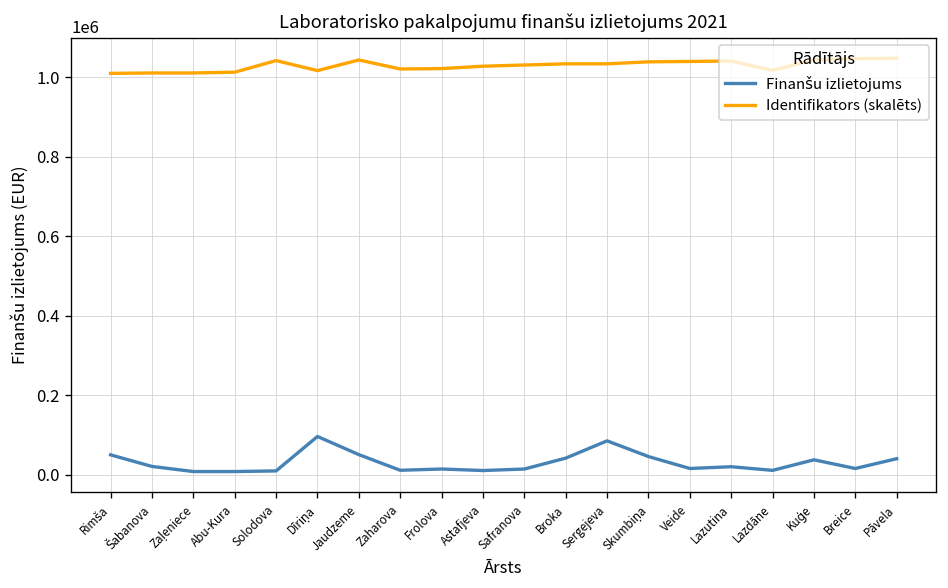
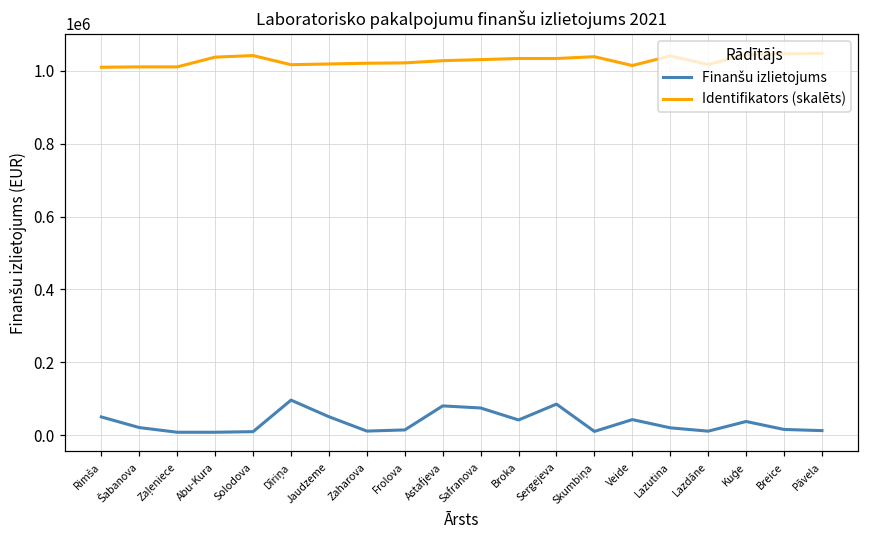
Identifikators (skalēts), Abu-Kura: 1010000 -> 1040000
Identifikators (skalēts), Jaudzeme: 1040000 -> 1020000
Finanšu izlietojums, Astafjeva: 10000 -> 80000
Finanšu izlietojums, Safranova: 10000 -> 70000
Finanšu izlietojums, Skumbiņa: 50000 -> 10000
Finanšu izlietojums, Veide: 20000 -> 40000
Identifikators (skalēts), Veide: 1040000 -> 1010000
Finanšu izlietojums, Pāvela: 40000 -> 10000
